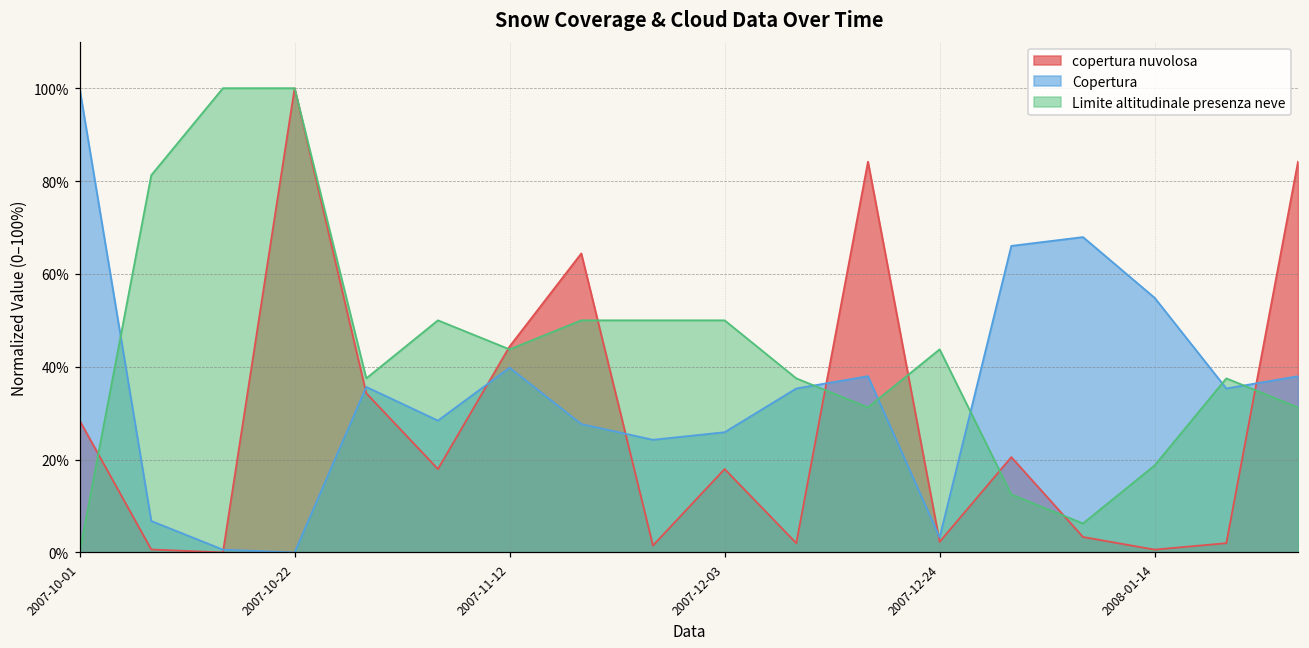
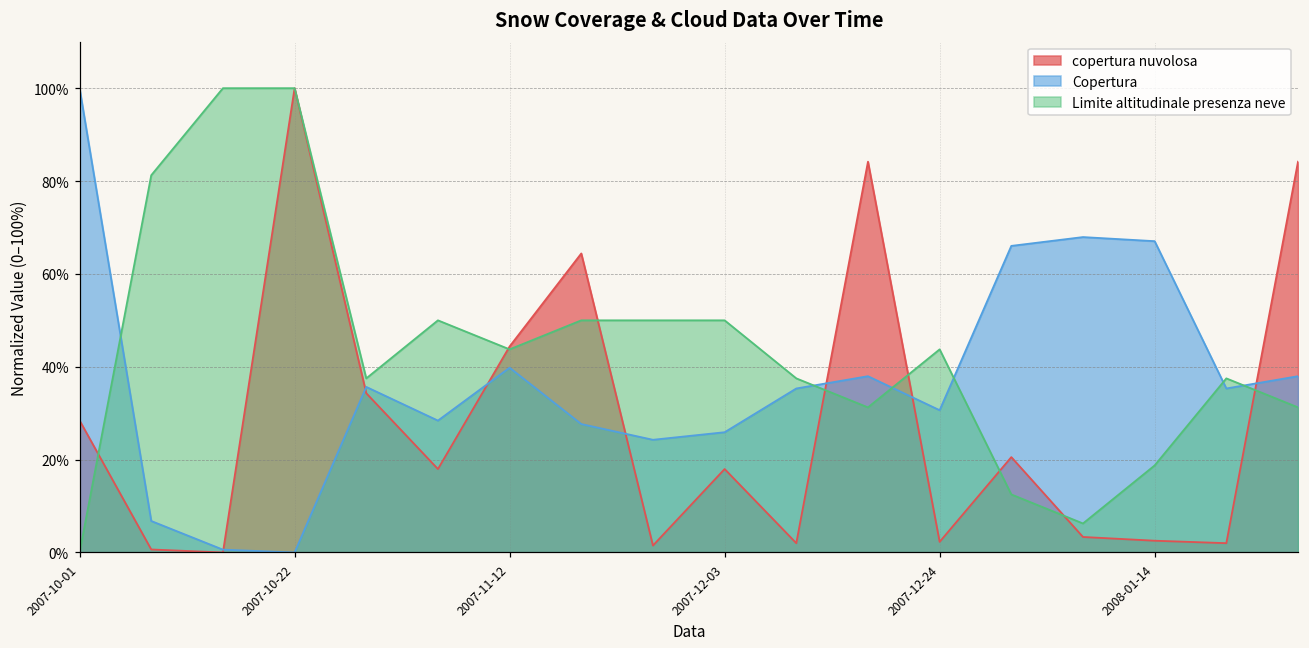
Copertura, 2007-12-24: 3% -> 31%
copertura nuvolosa, 2008-01-14: 1% -> 3%
Copertura, 2008-01-14: 55% -> 67%
